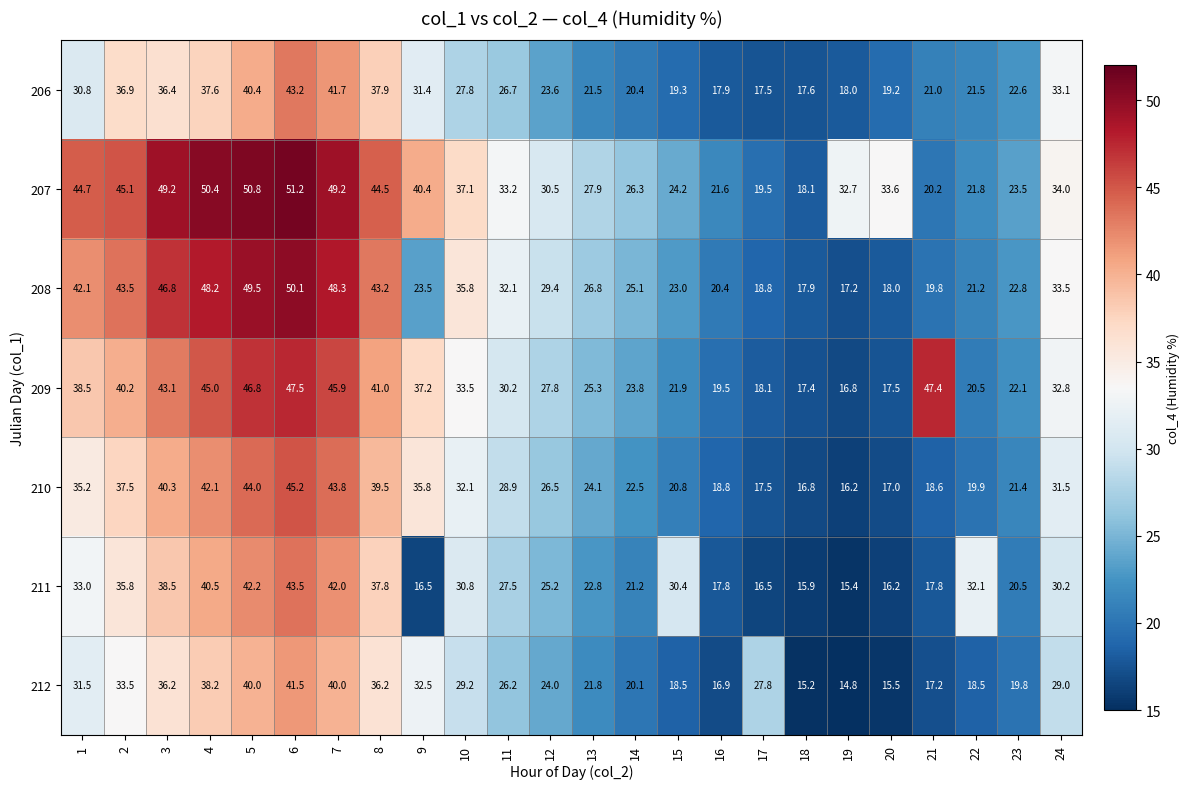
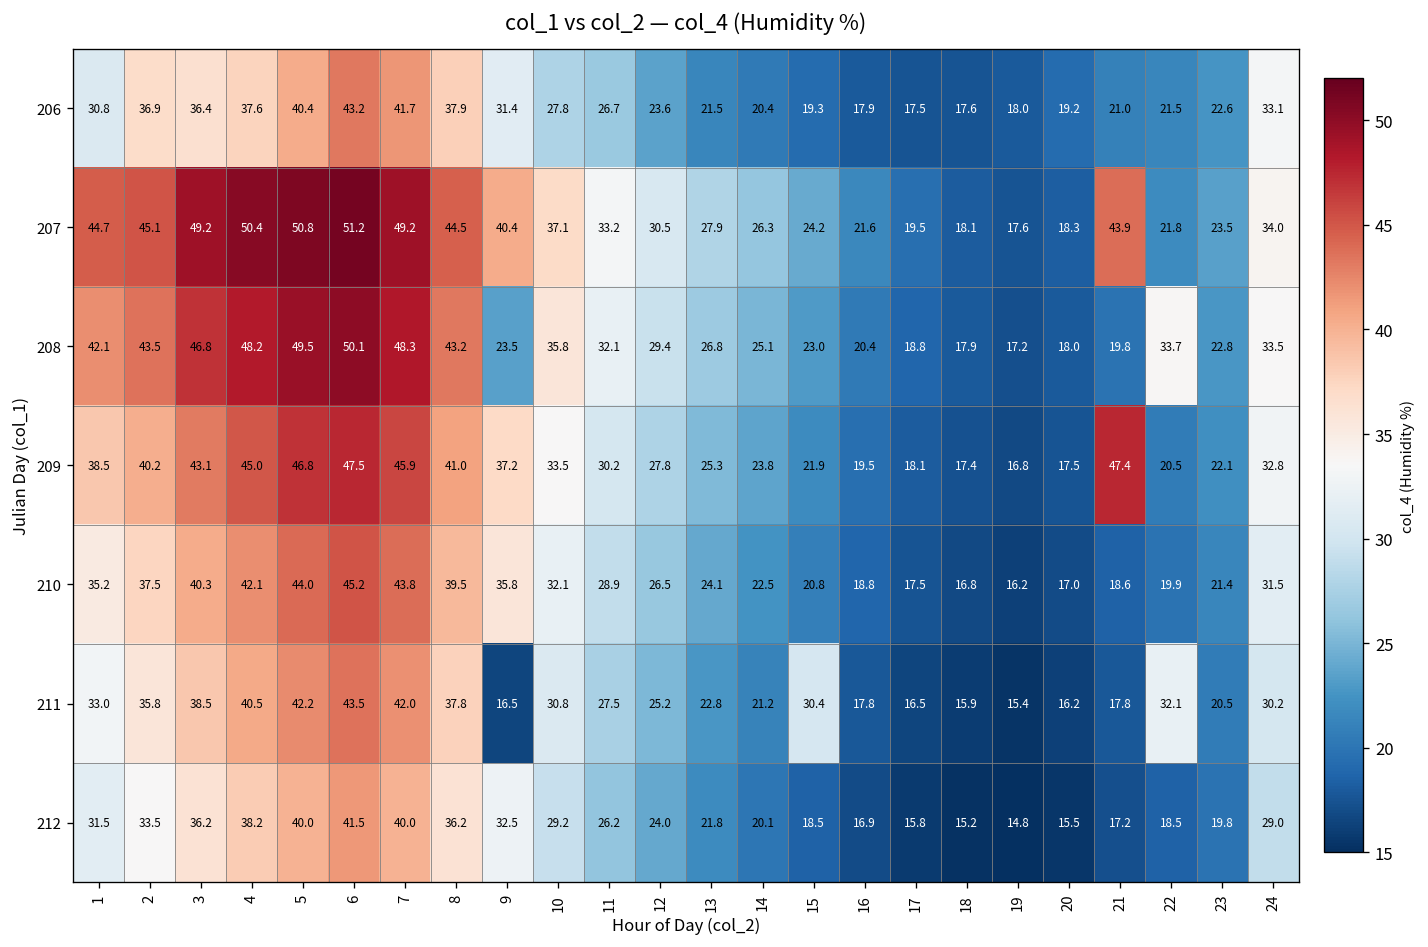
207, 19: 32.7 -> 17.6
207, 20: 33.6 -> 18.3
207, 21: 20.2 -> 43.9
208, 22: 21.2 -> 33.7
212, 17: 27.8 -> 15.8
